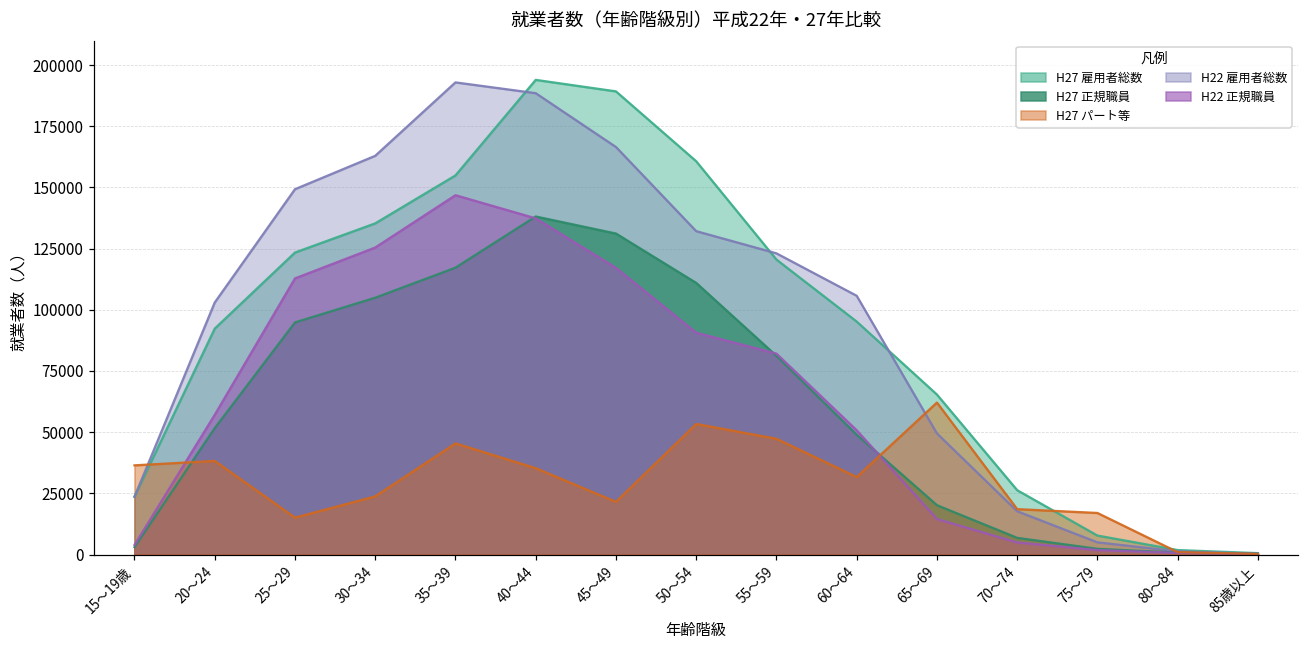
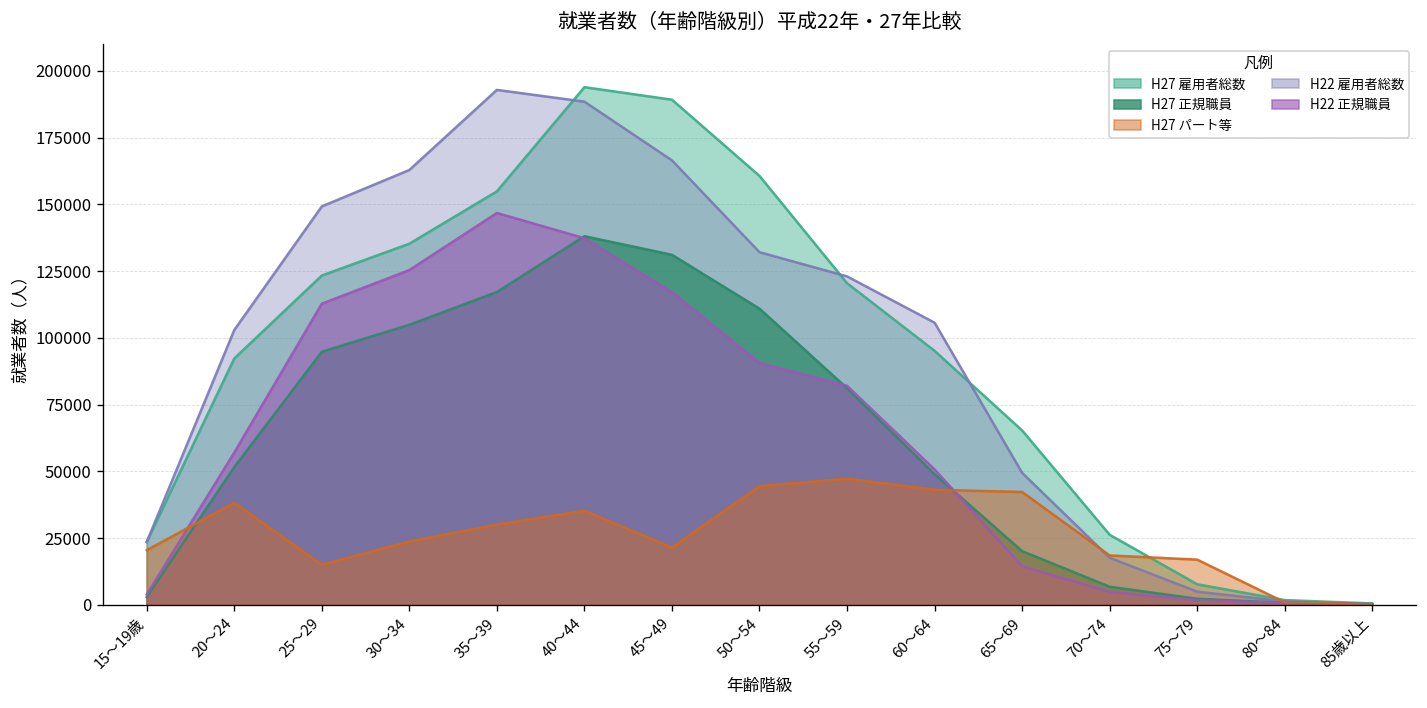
H27 パート等, 15～19歳: 36000 -> 21000
H27 パート等, 35～39: 45000 -> 30000
H27 パート等, 50～54: 53000 -> 44000
H27 パート等, 60～64: 32000 -> 43000
H27 パート等, 65～69: 62000 -> 42000
